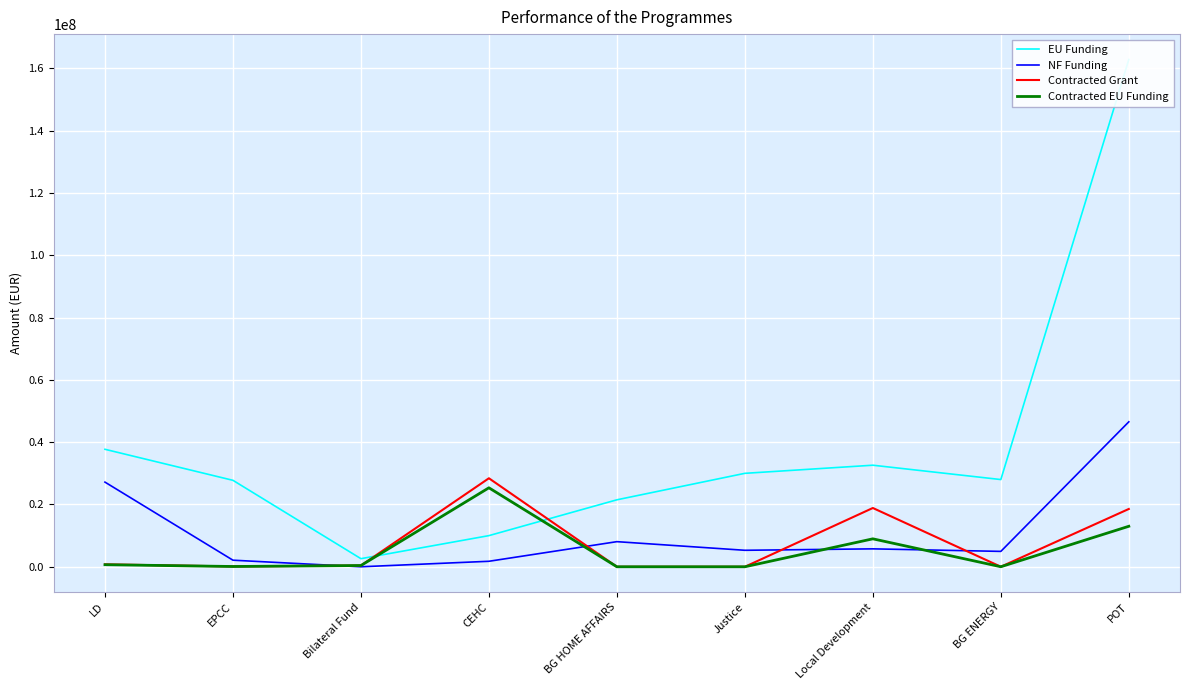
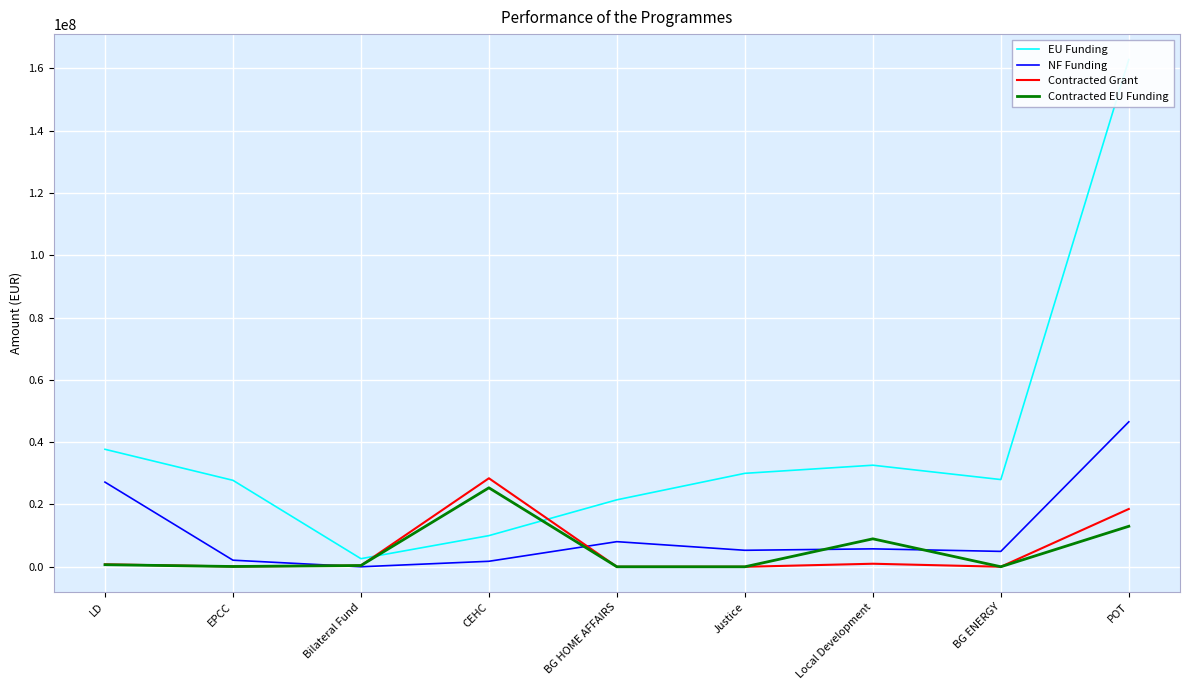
Contracted Grant, Local Development: 19000000 -> 1000000
